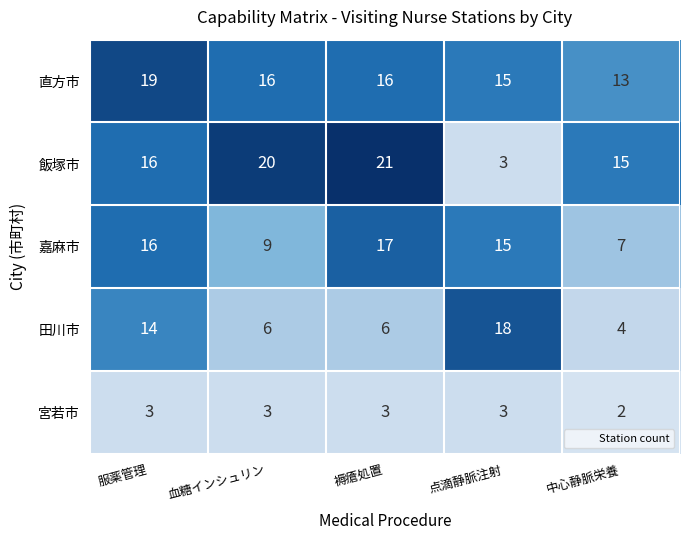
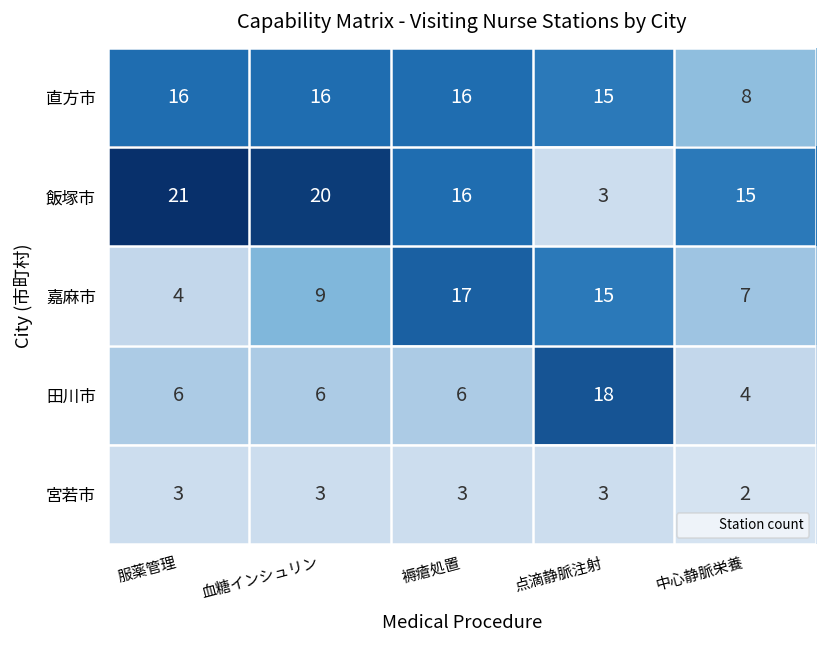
直方市, 服薬管理: 19 -> 16
直方市, 中心静脈栄養: 13 -> 8
飯塚市, 服薬管理: 16 -> 21
飯塚市, 褥瘡処置: 21 -> 16
嘉麻市, 服薬管理: 16 -> 4
田川市, 服薬管理: 14 -> 6
